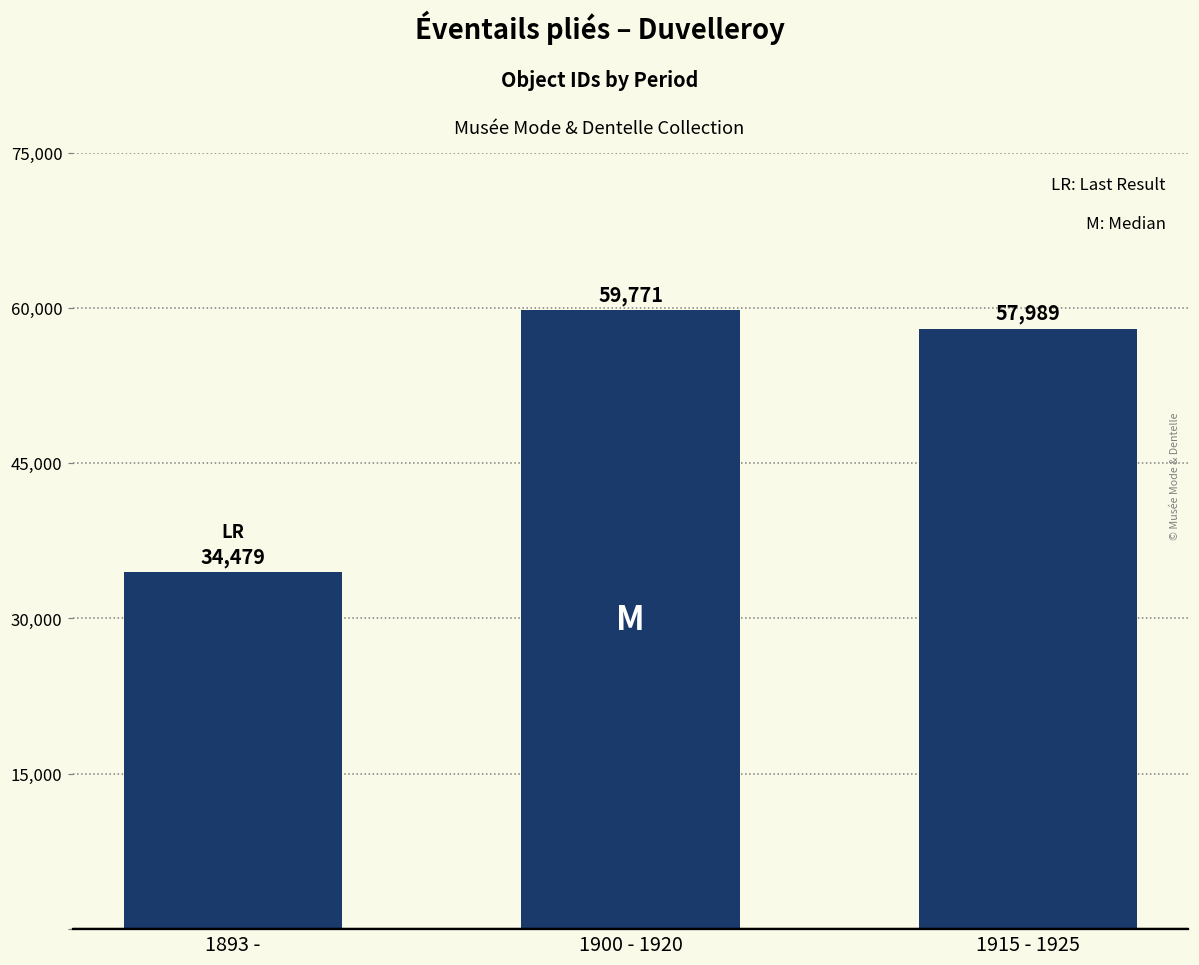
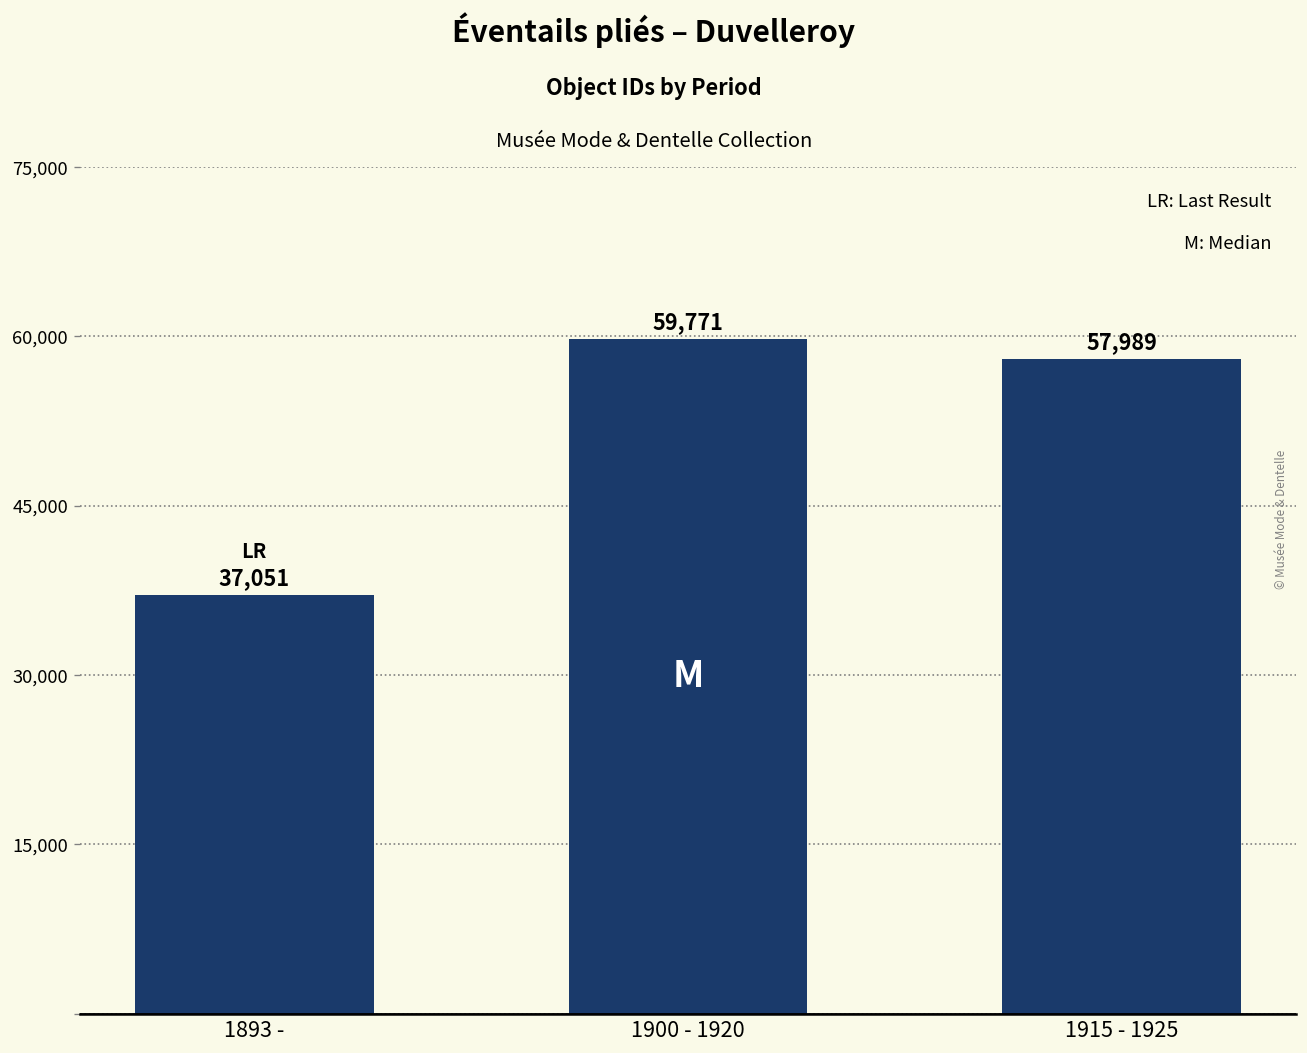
1893 -: 34,479 -> 37,051
